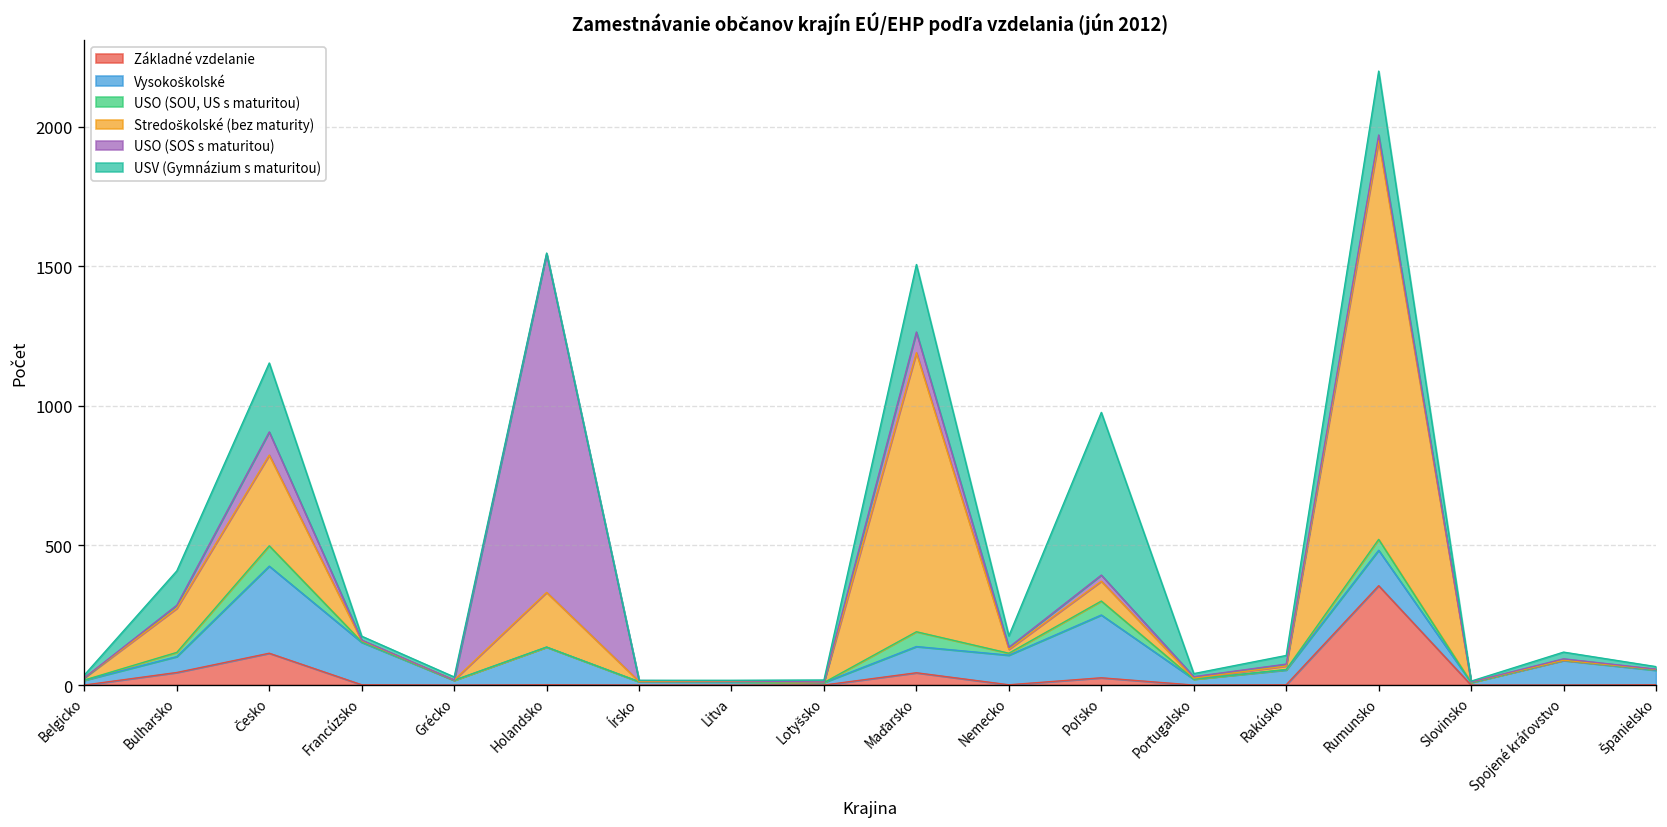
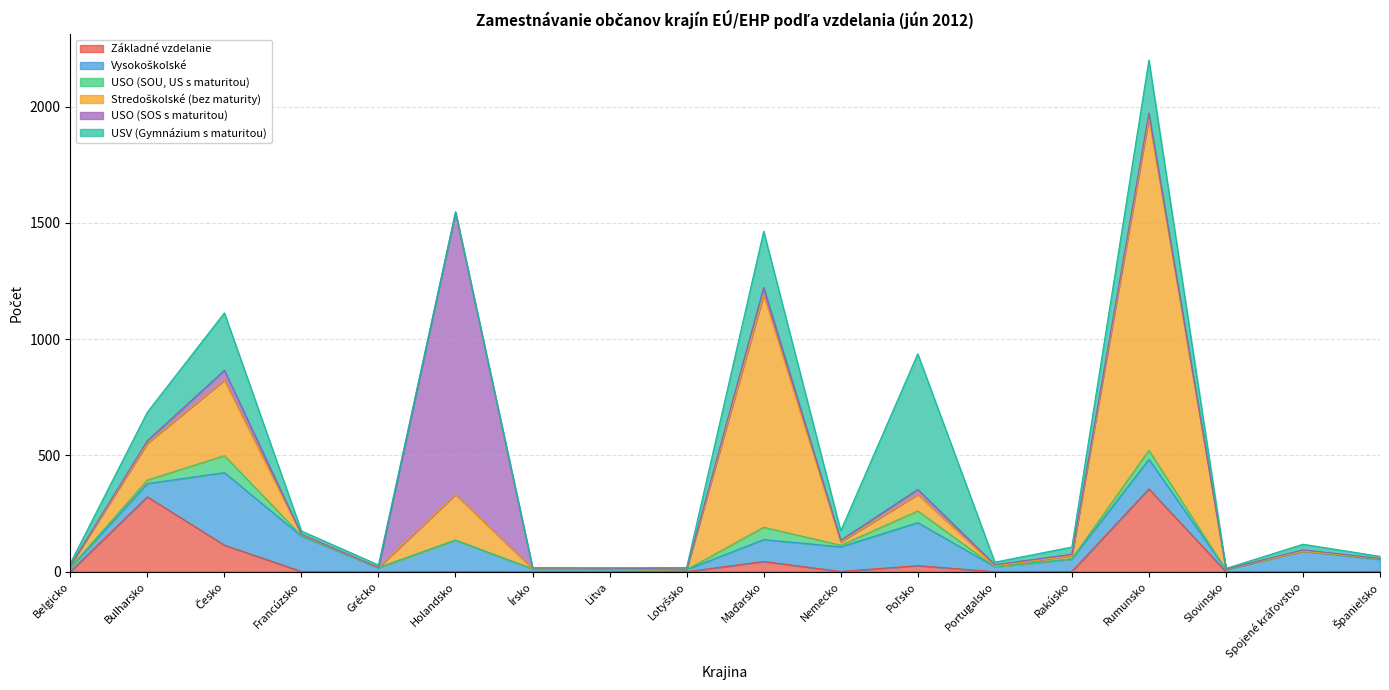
Základné vzdelanie, Bulharsko: 50 -> 320
USO (SOS s maturitou), Česko: 80 -> 40
USO (SOS s maturitou), Maďarsko: 70 -> 30
Vysokoškolské, Poľsko: 230 -> 190
